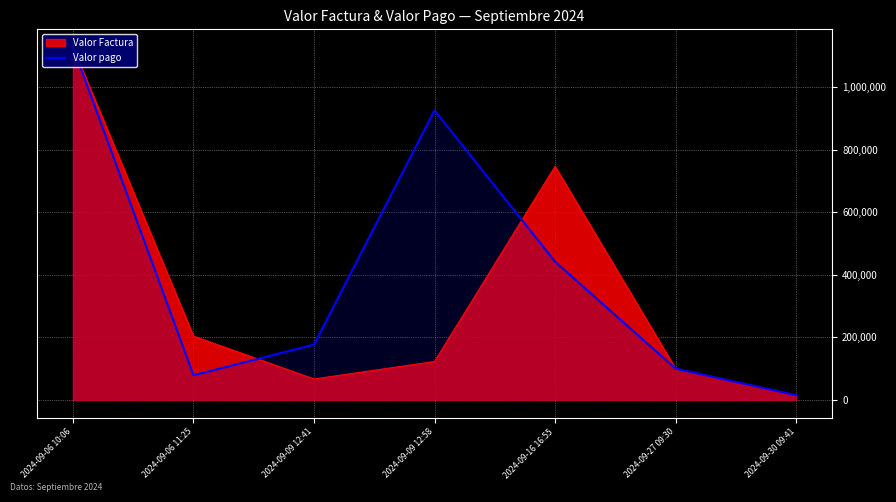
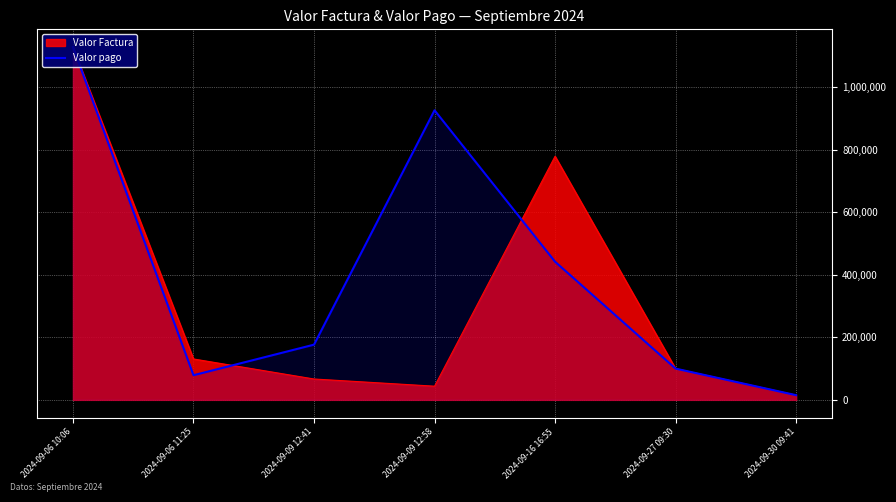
Valor Factura, 2024-09-06 11:25: 200,000 -> 130,000
Valor Factura, 2024-09-09 12:58: 120,000 -> 40,000
Valor Factura, 2024-09-16 16:55: 750,000 -> 780,000
